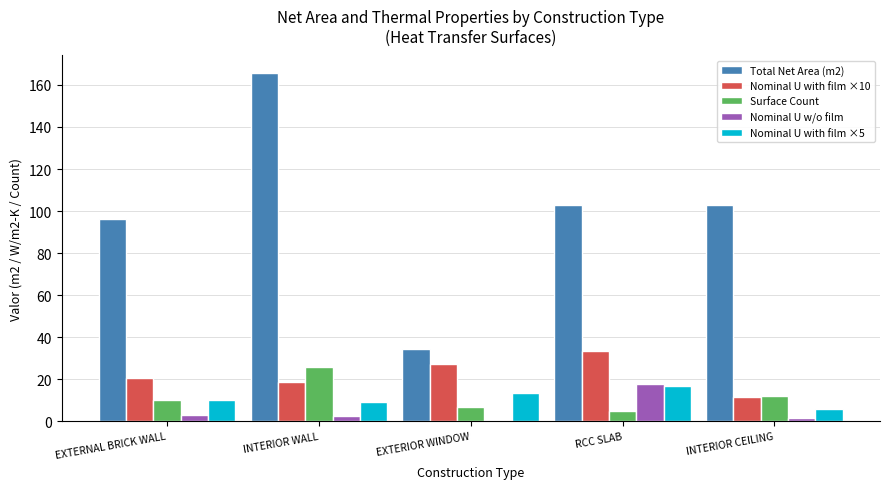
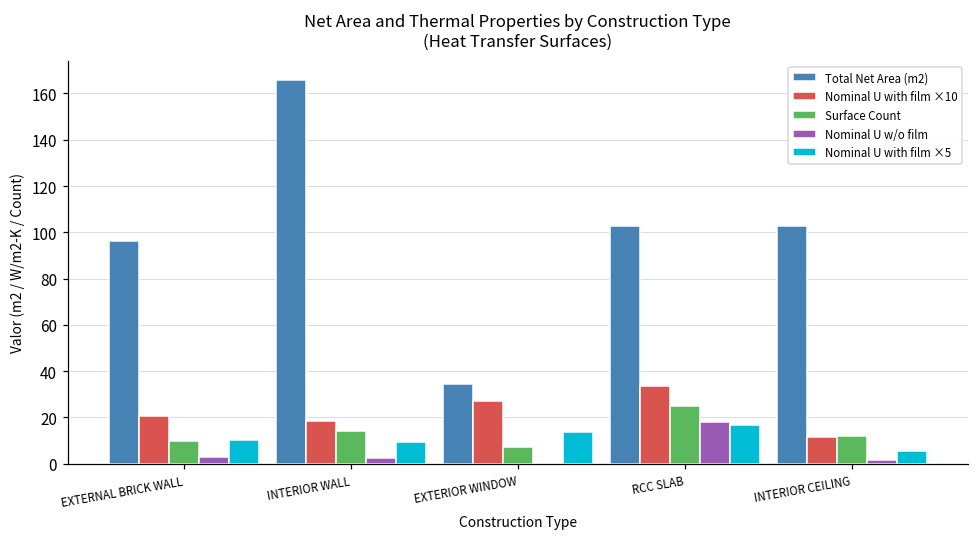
Surface Count, INTERIOR WALL: 26 -> 14
Surface Count, RCC SLAB: 5 -> 25
